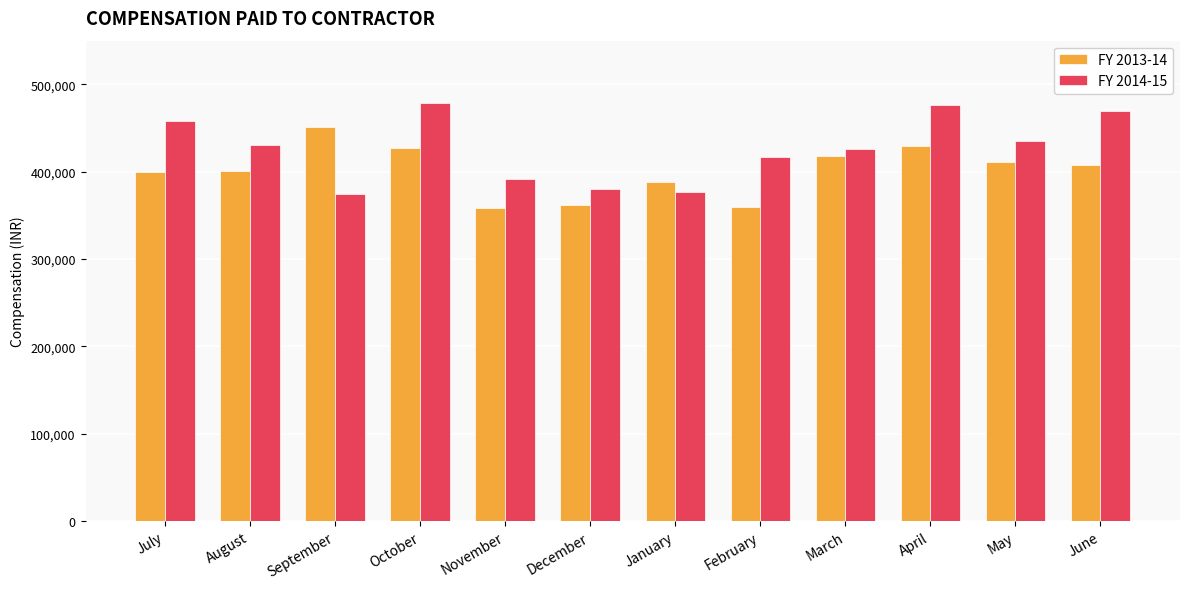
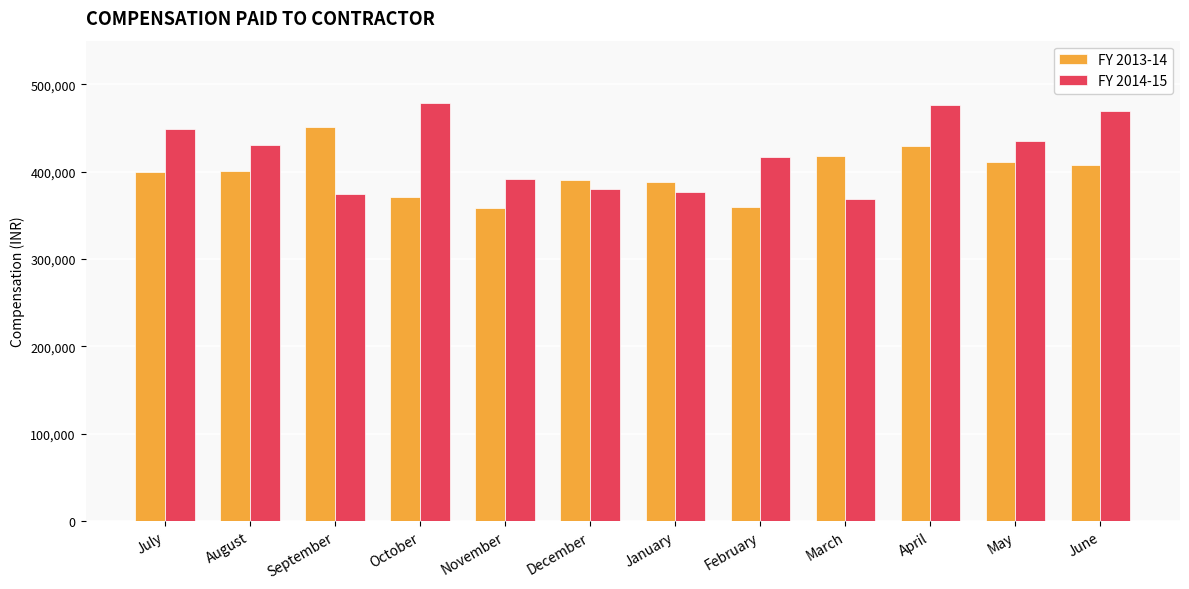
FY 2014-15, July: 460,000 -> 450,000
FY 2013-14, October: 430,000 -> 370,000
FY 2013-14, December: 360,000 -> 390,000
FY 2014-15, March: 430,000 -> 370,000
